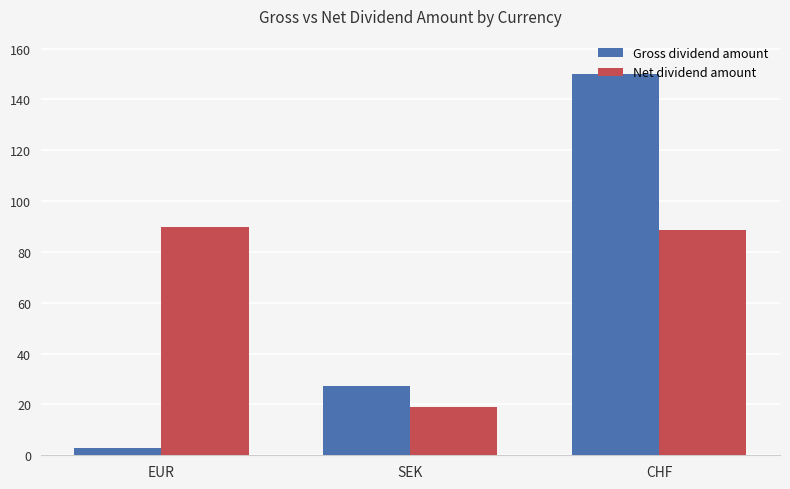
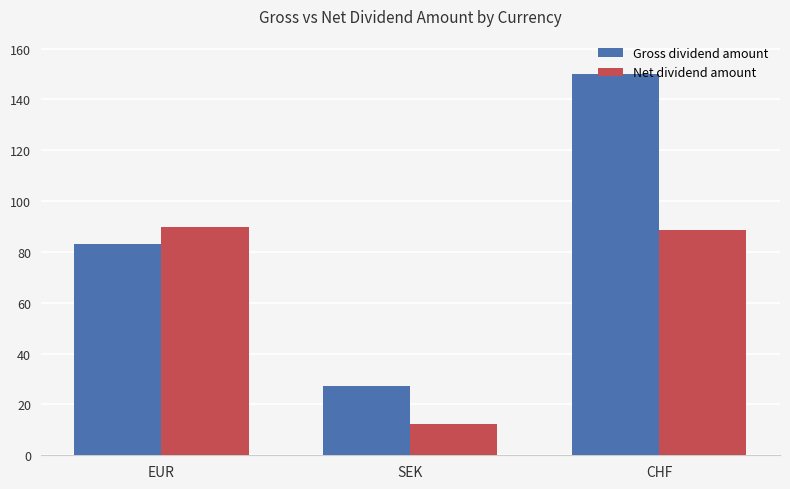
Gross dividend amount, EUR: 3 -> 83
Net dividend amount, SEK: 19 -> 12
